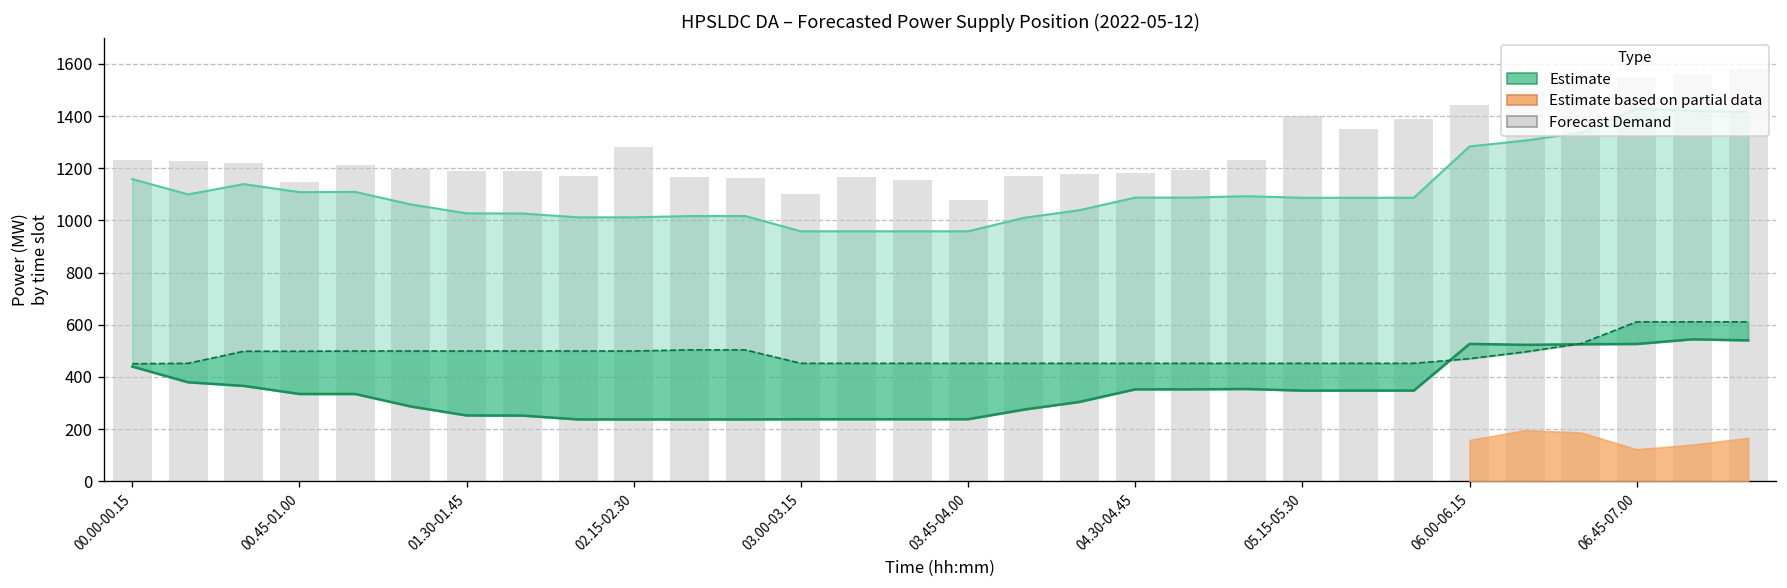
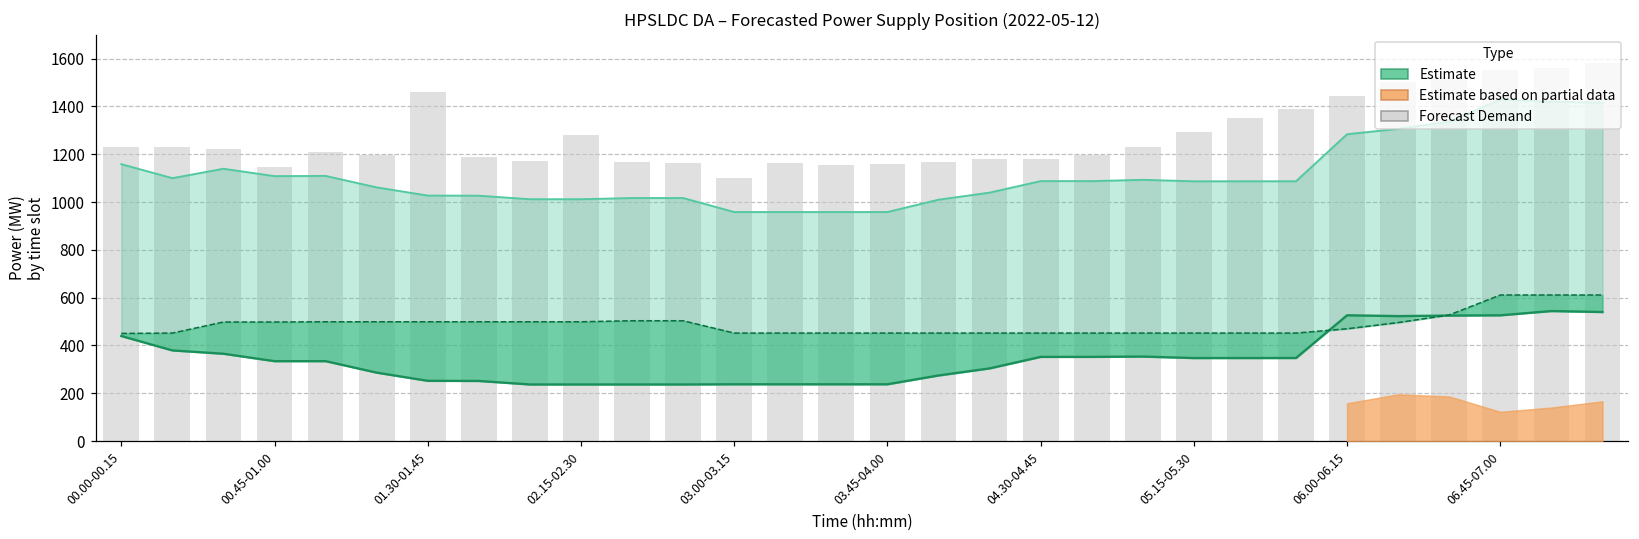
Forecast Demand, 01.30-01.45: 1190 -> 1460
Forecast Demand, 03.45-04.00: 1080 -> 1160
Forecast Demand, 05.15-05.30: 1400 -> 1290
